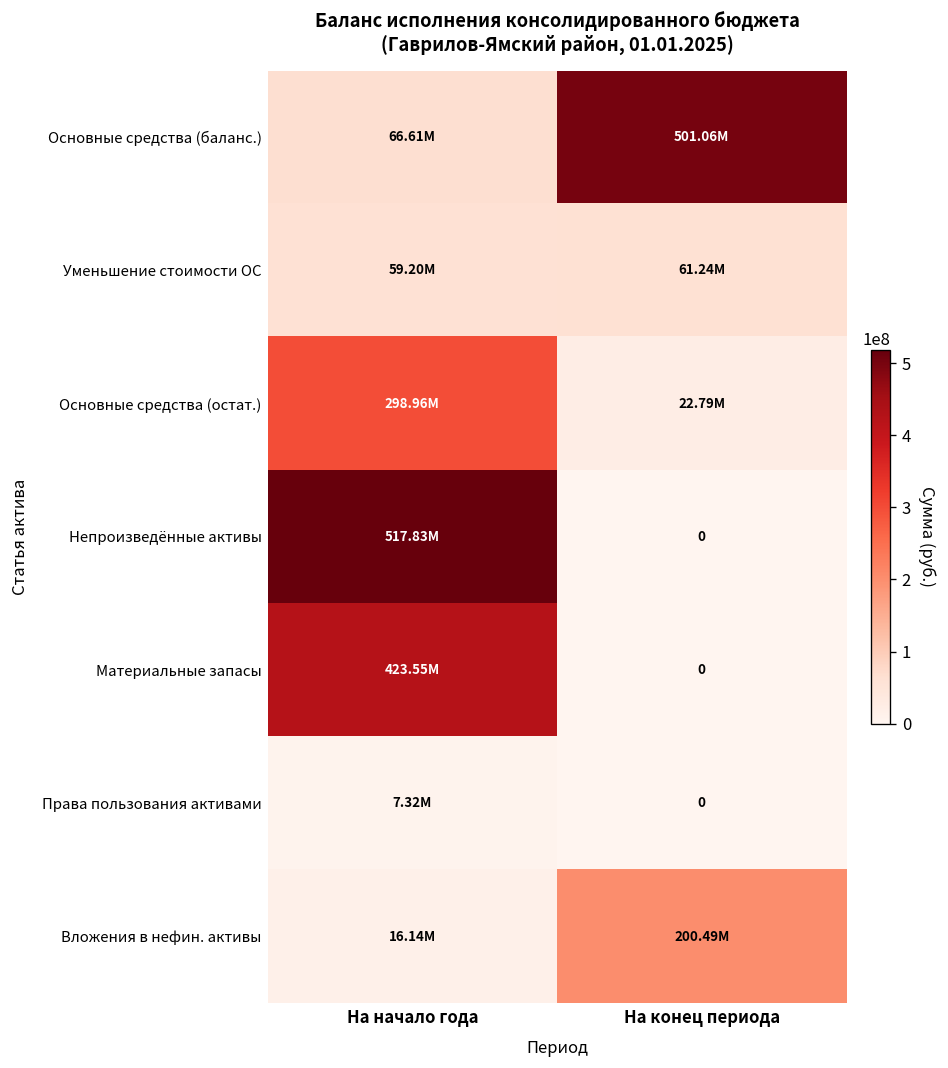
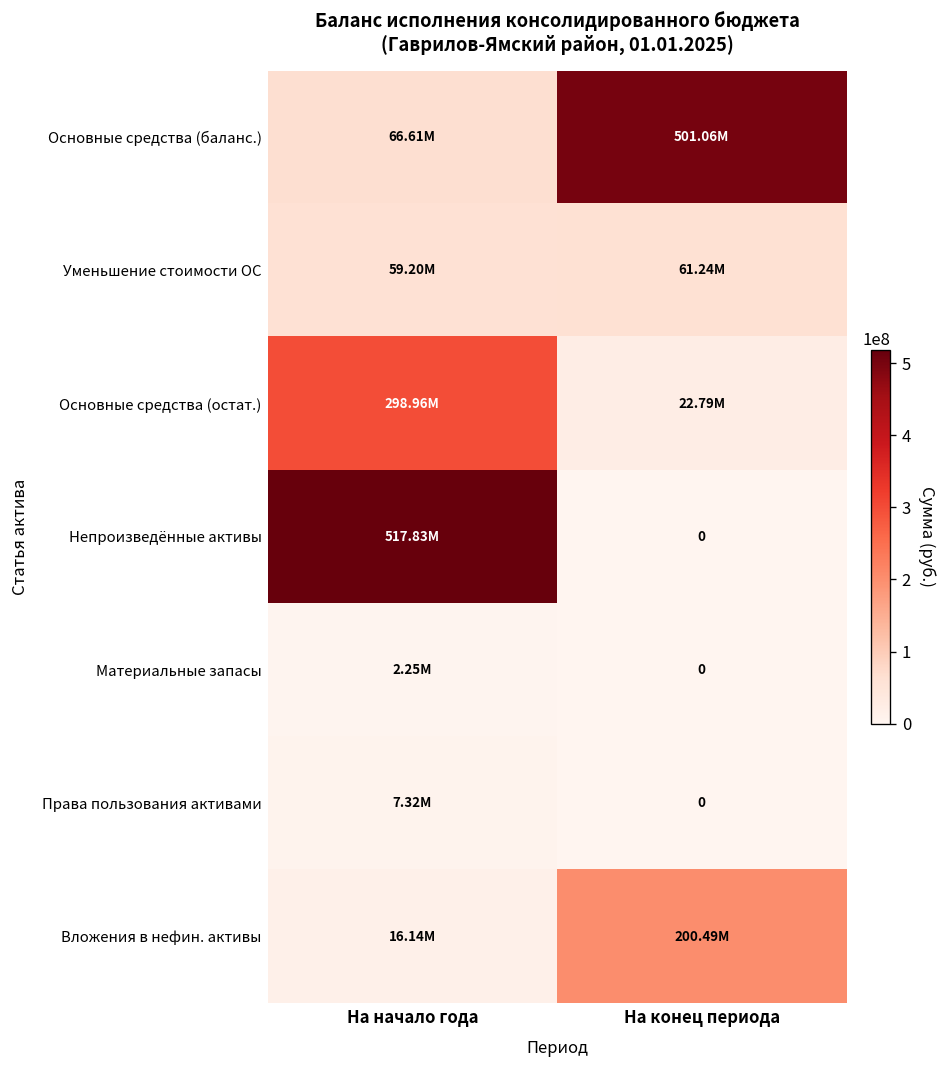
Материальные запасы, На начало года: 423.55M -> 2.25M
